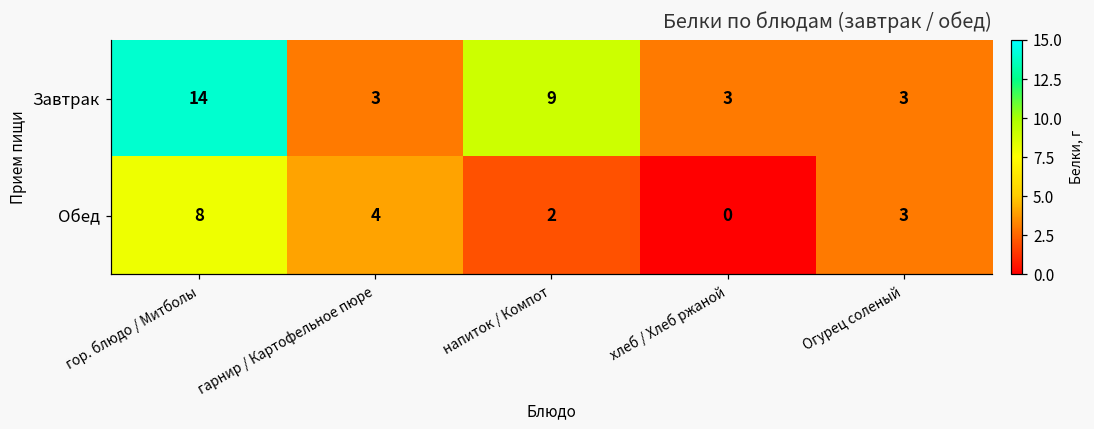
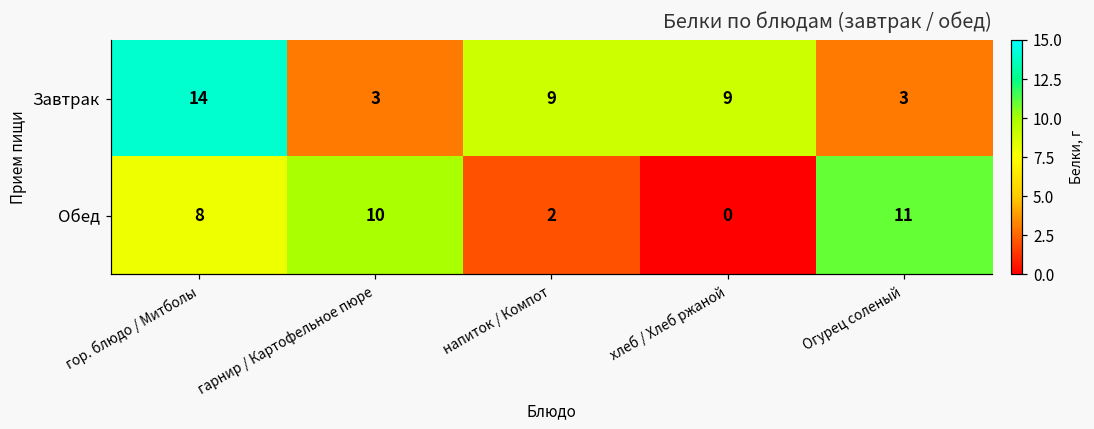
Завтрак, хлеб / Хлеб ржаной: 3 -> 9
Обед, гарнир / Картофельное пюре: 4 -> 10
Обед, Огурец соленый: 3 -> 11
